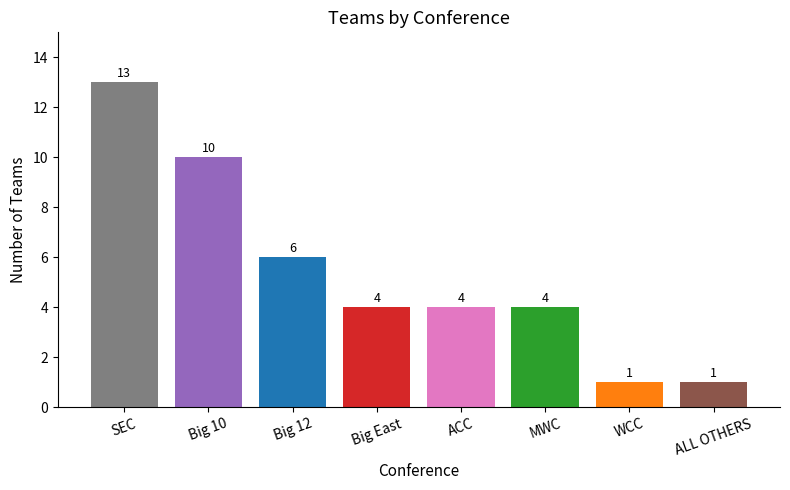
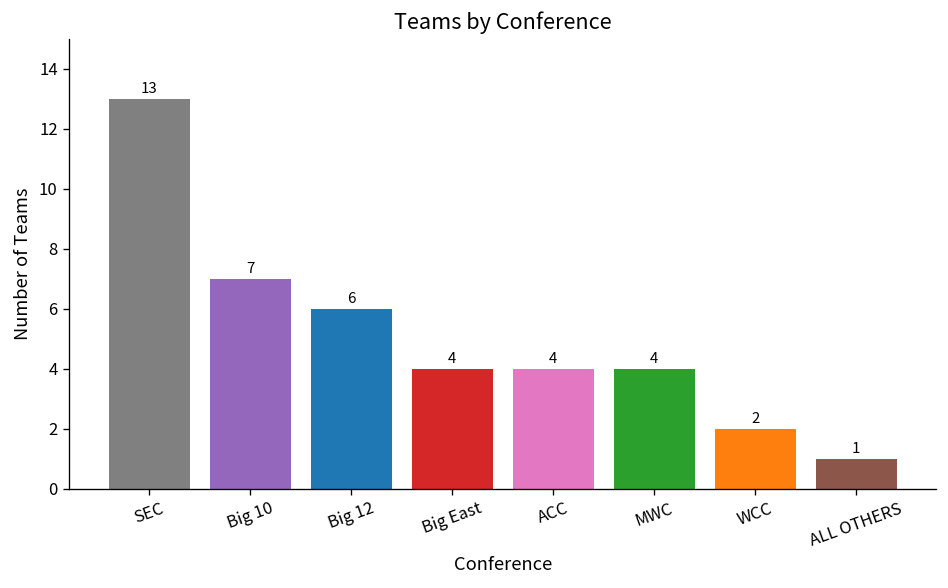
Big 10: 10 -> 7
WCC: 1 -> 2
